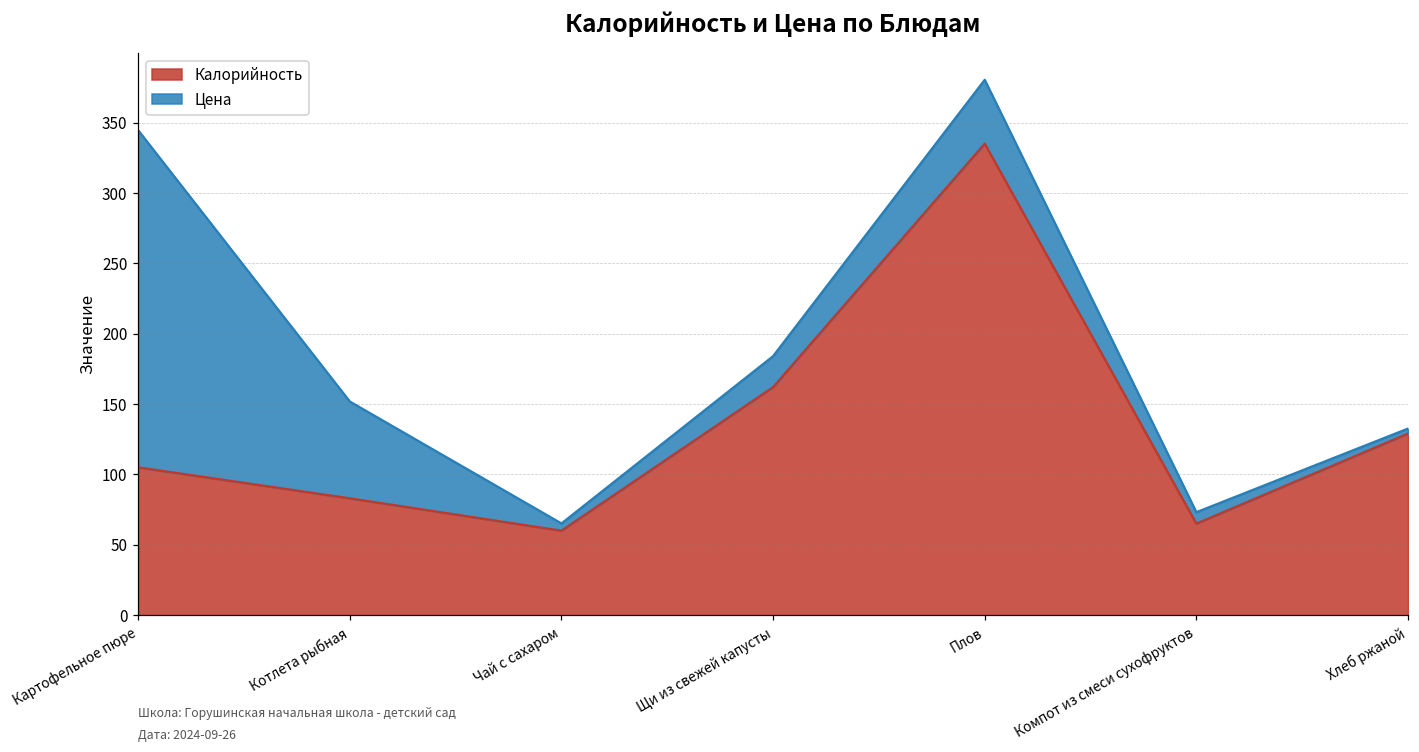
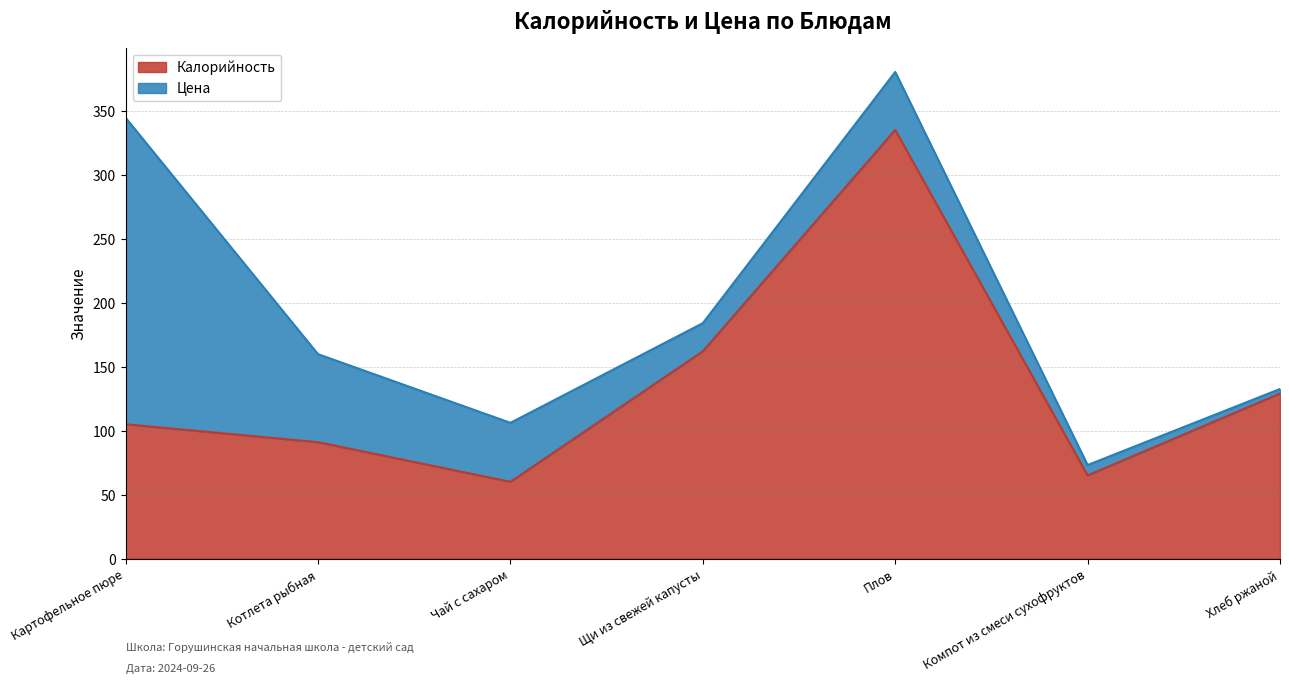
Калорийность, Котлета рыбная: 83 -> 91
Цена, Чай с сахаром: 5 -> 46
